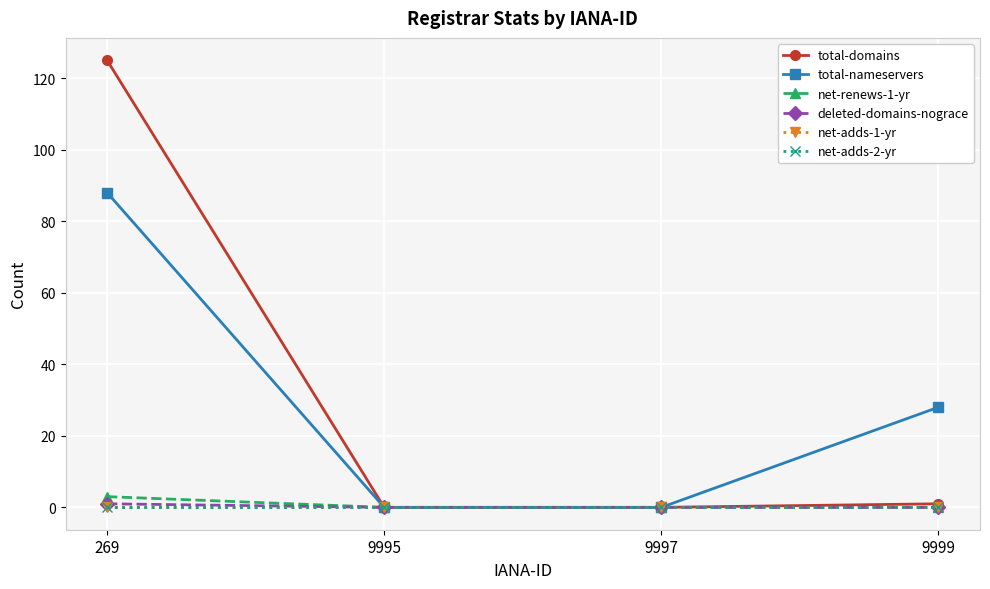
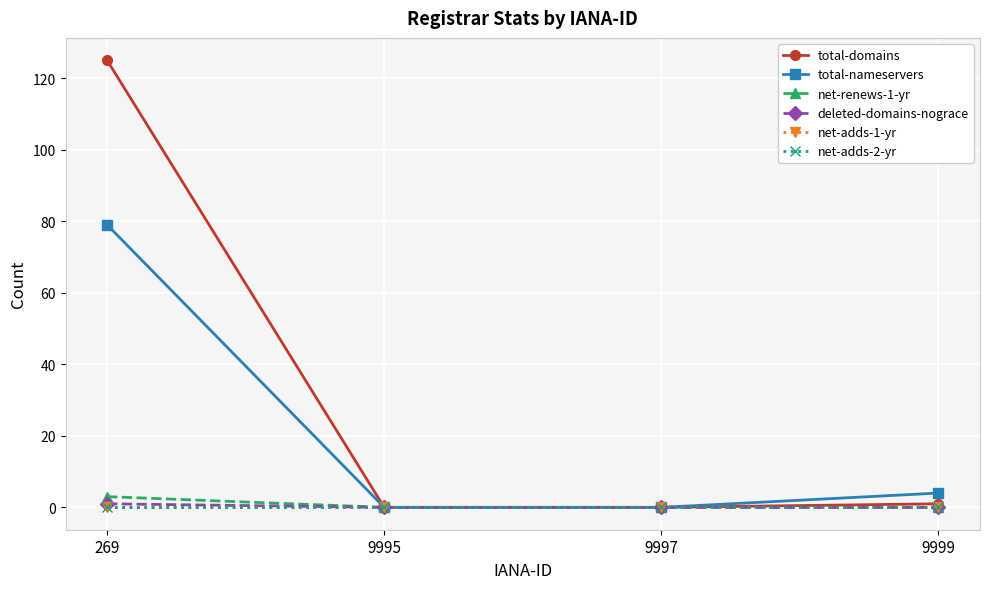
total-nameservers, 269: 88 -> 79
total-nameservers, 9999: 28 -> 4
